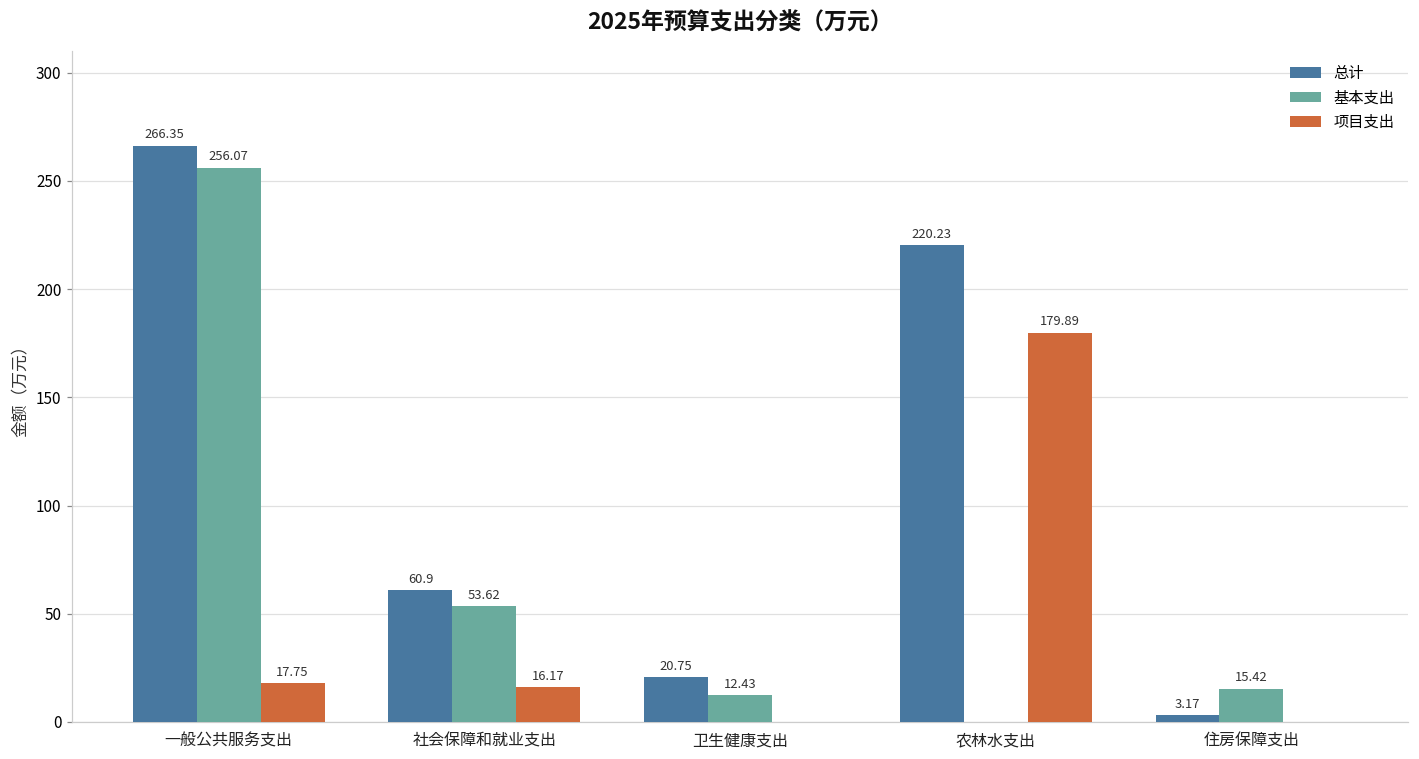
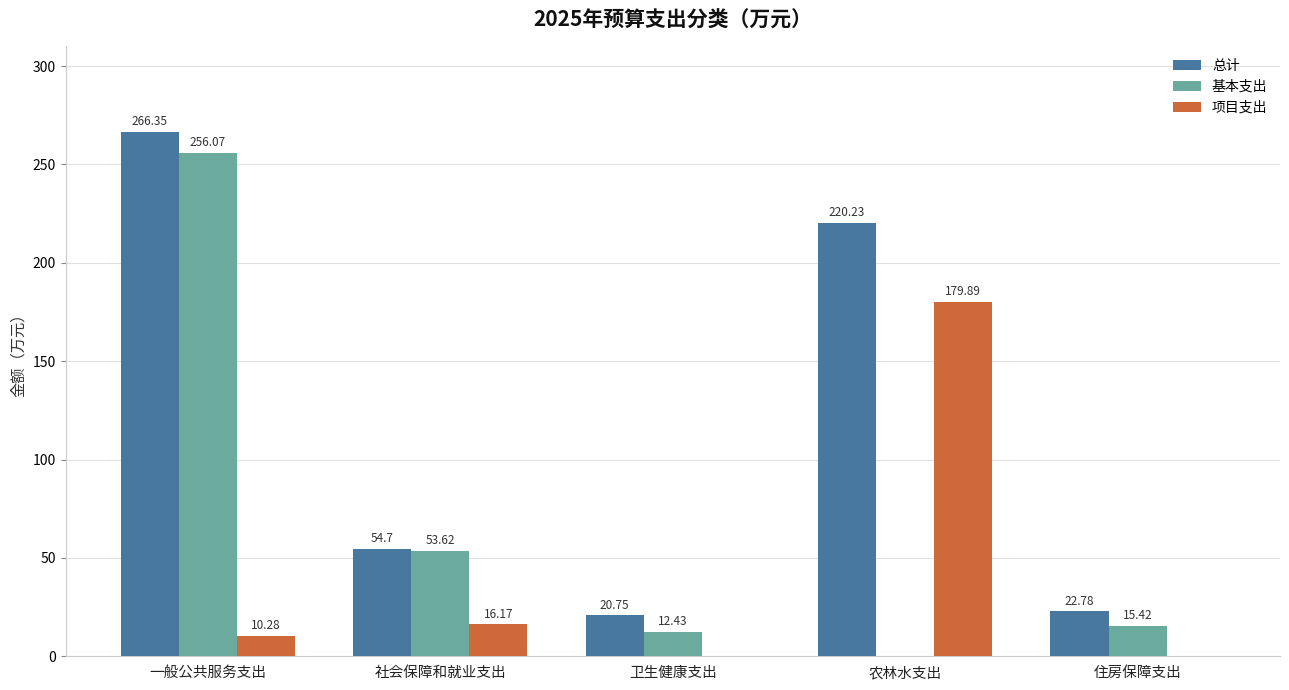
项目支出, 一般公共服务支出: 17.75 -> 10.28
总计, 社会保障和就业支出: 60.9 -> 54.7
总计, 住房保障支出: 3.17 -> 22.78
